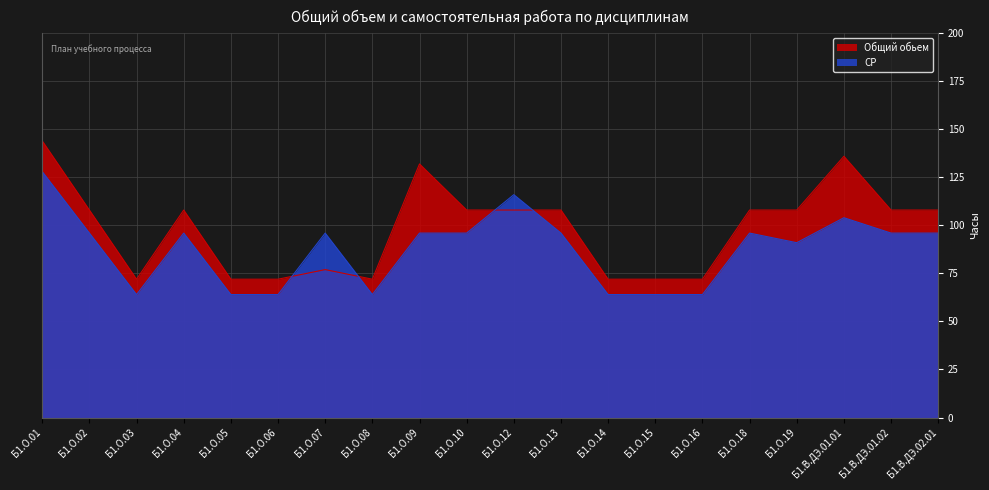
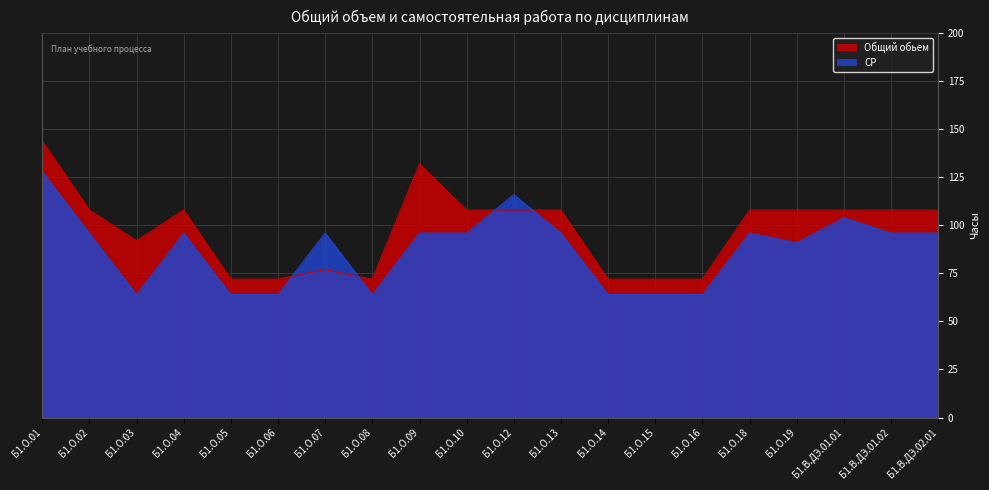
Общий обьем, Б1.О.03: 72 -> 92
Общий обьем, Б1.В.ДЭ.01.01: 136 -> 108
